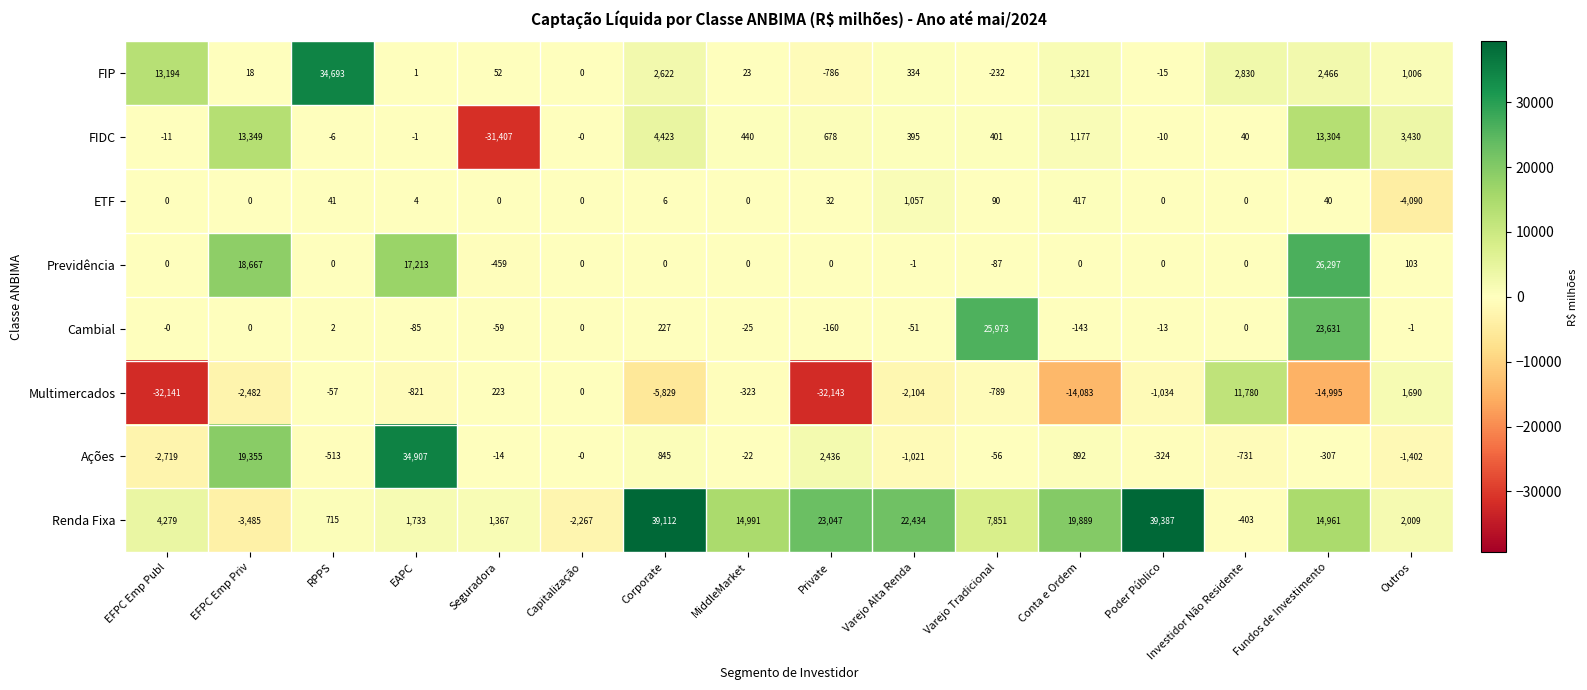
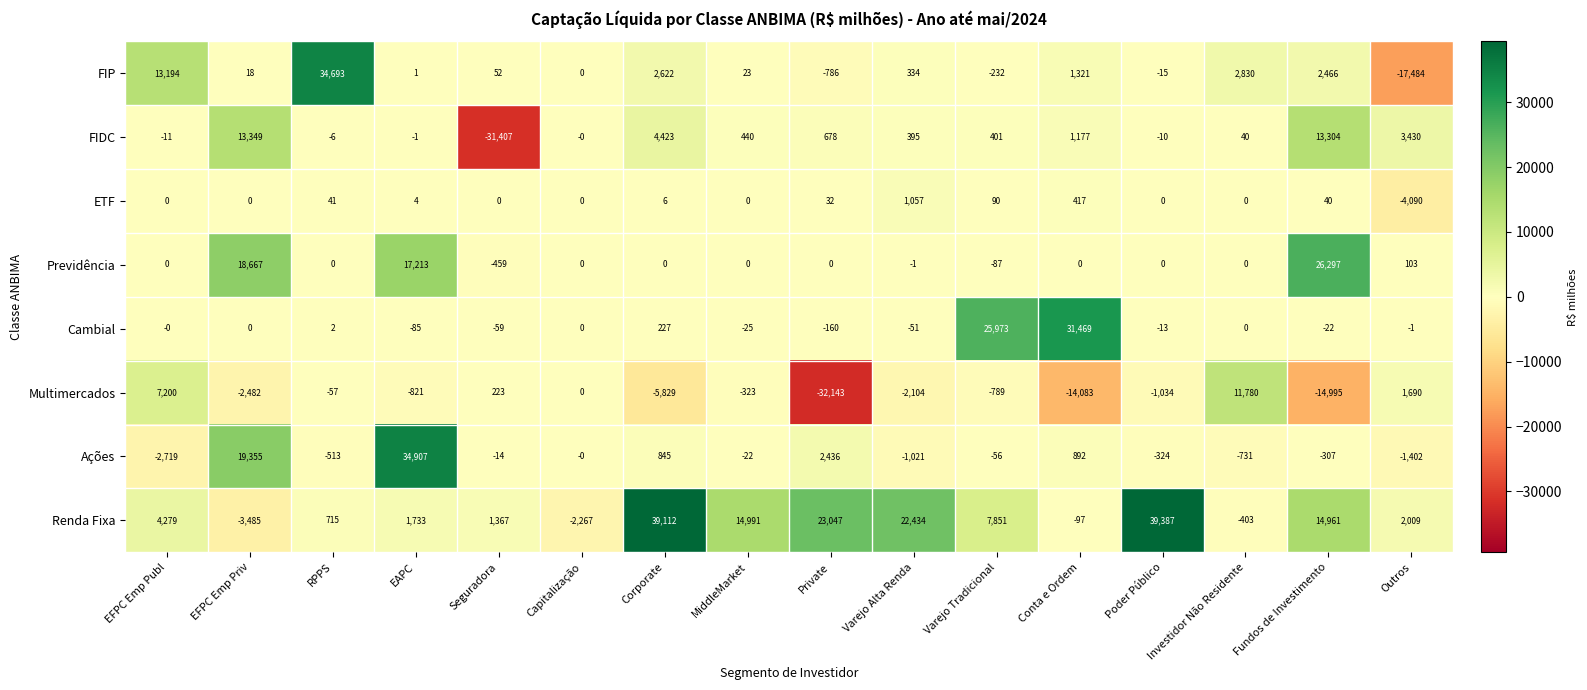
FIP, Outros: 1,006 -> -17,484
Cambial, Conta e Ordem: -143 -> 31,469
Cambial, Fundos de Investimento: 23,631 -> -22
Multimercados, EFPC Emp Publ: -32,141 -> 7,200
Renda Fixa, Conta e Ordem: 19,889 -> -97
